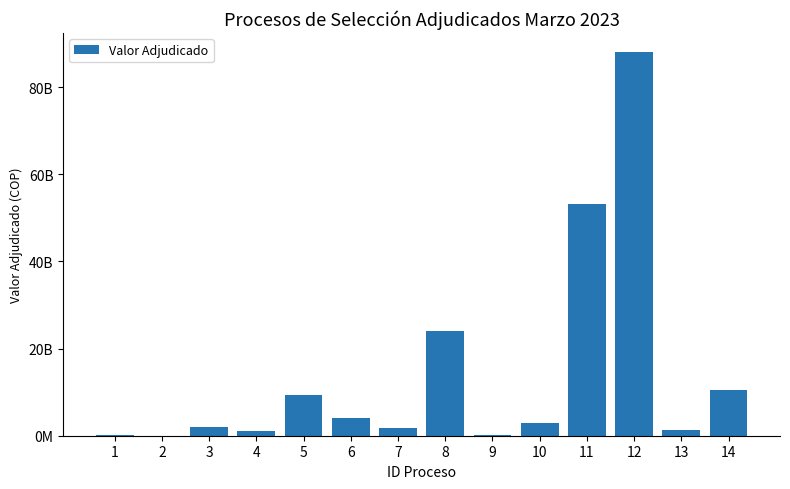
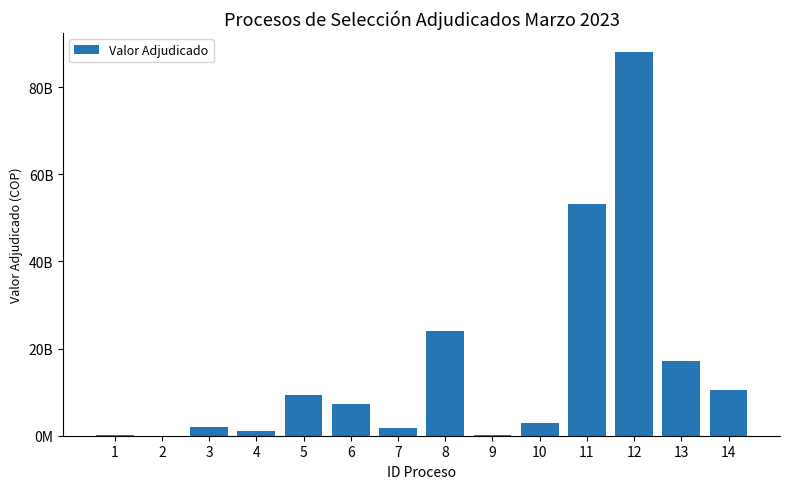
6: 4000000000 -> 7000000000
13: 1000000000 -> 17000000000
